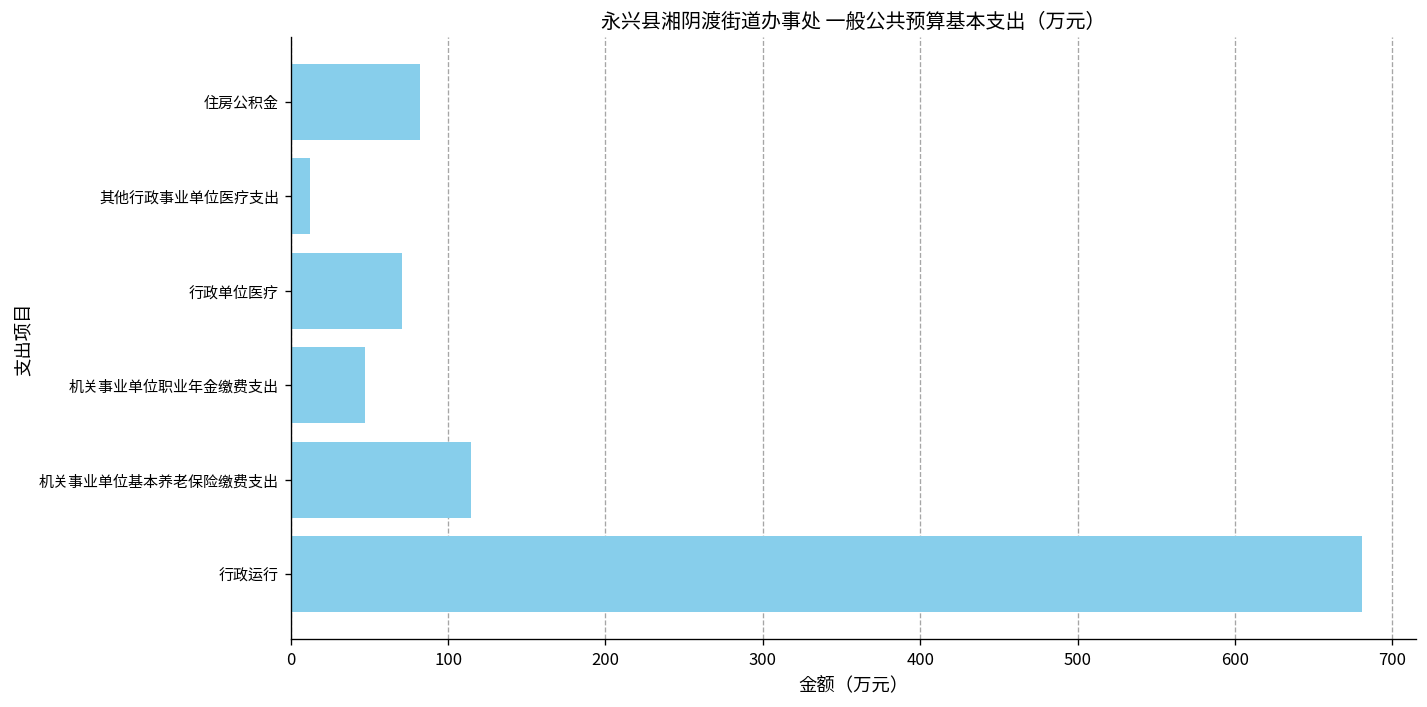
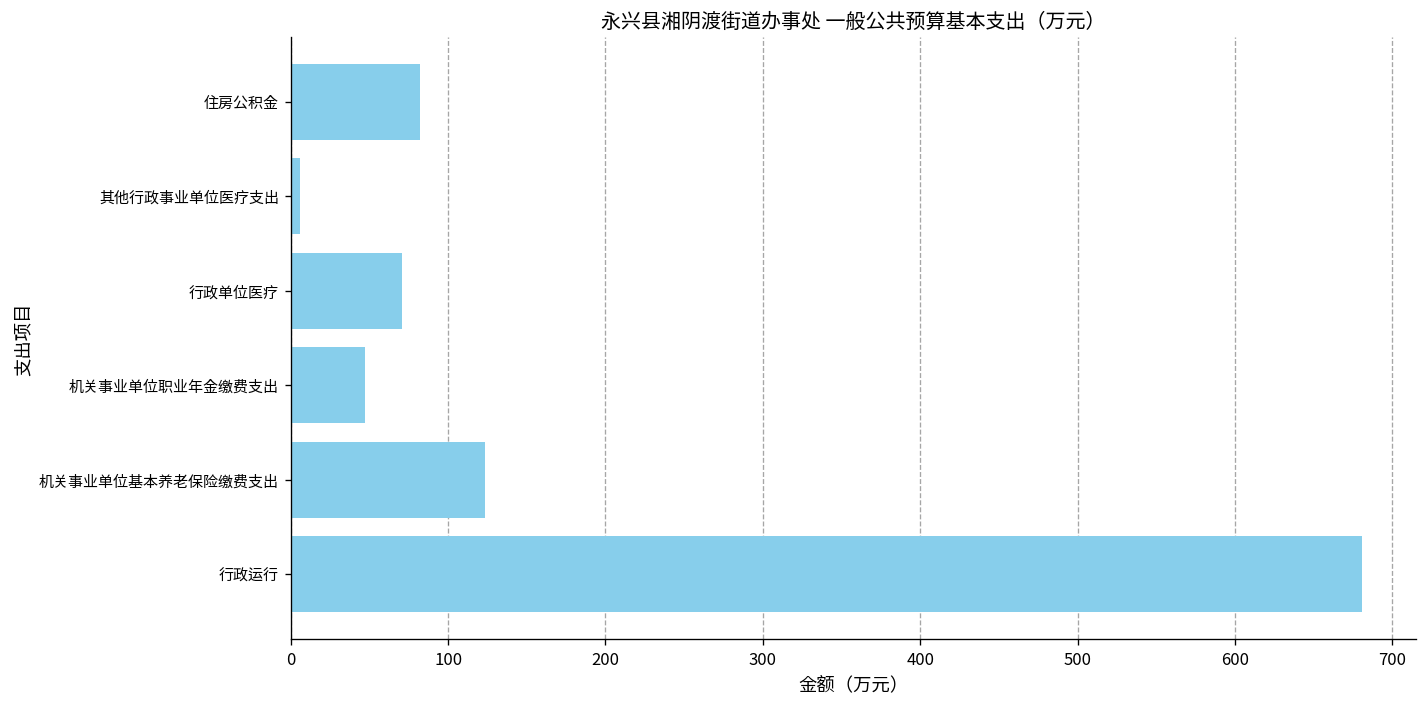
其他行政事业单位医疗支出: 12 -> 6
机关事业单位基本养老保险缴费支出: 115 -> 123
